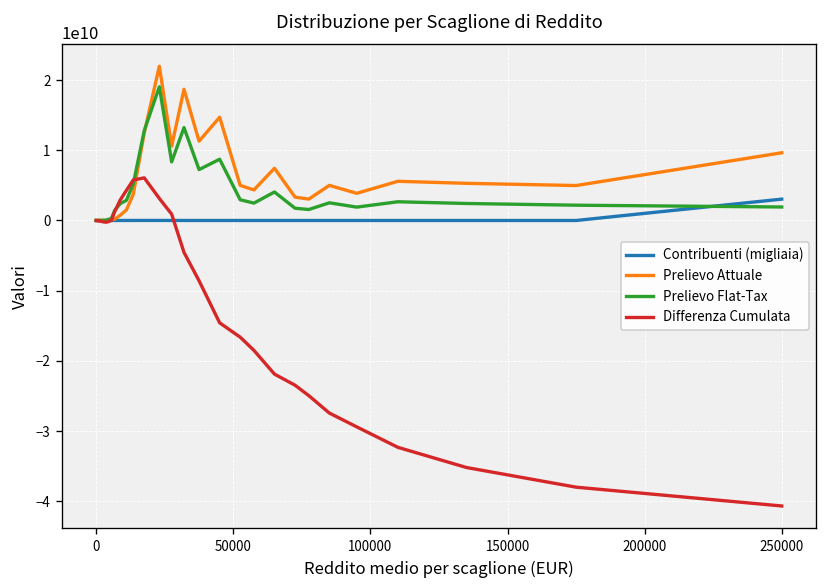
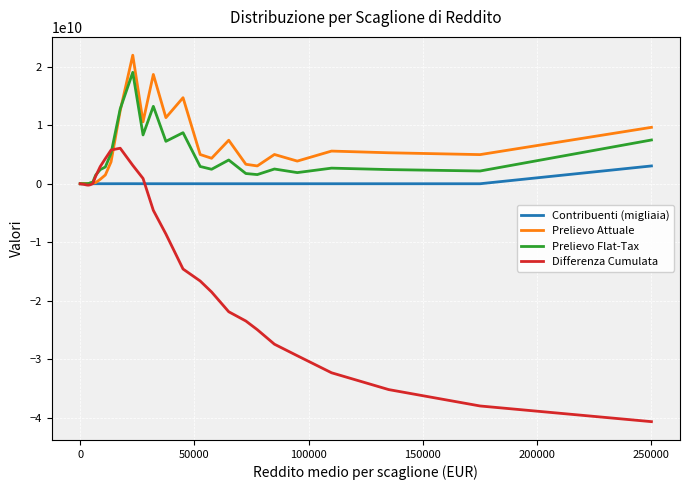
Prelievo Flat-Tax, 250000: 2000000000 -> 7000000000
